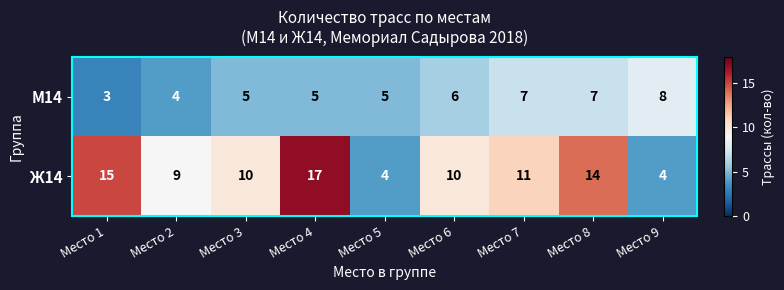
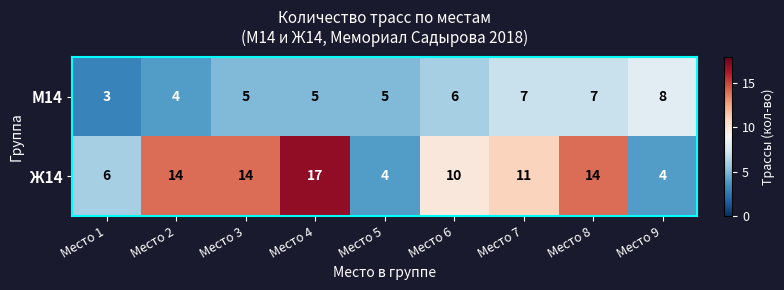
Ж14, Место 1: 15 -> 6
Ж14, Место 2: 9 -> 14
Ж14, Место 3: 10 -> 14
